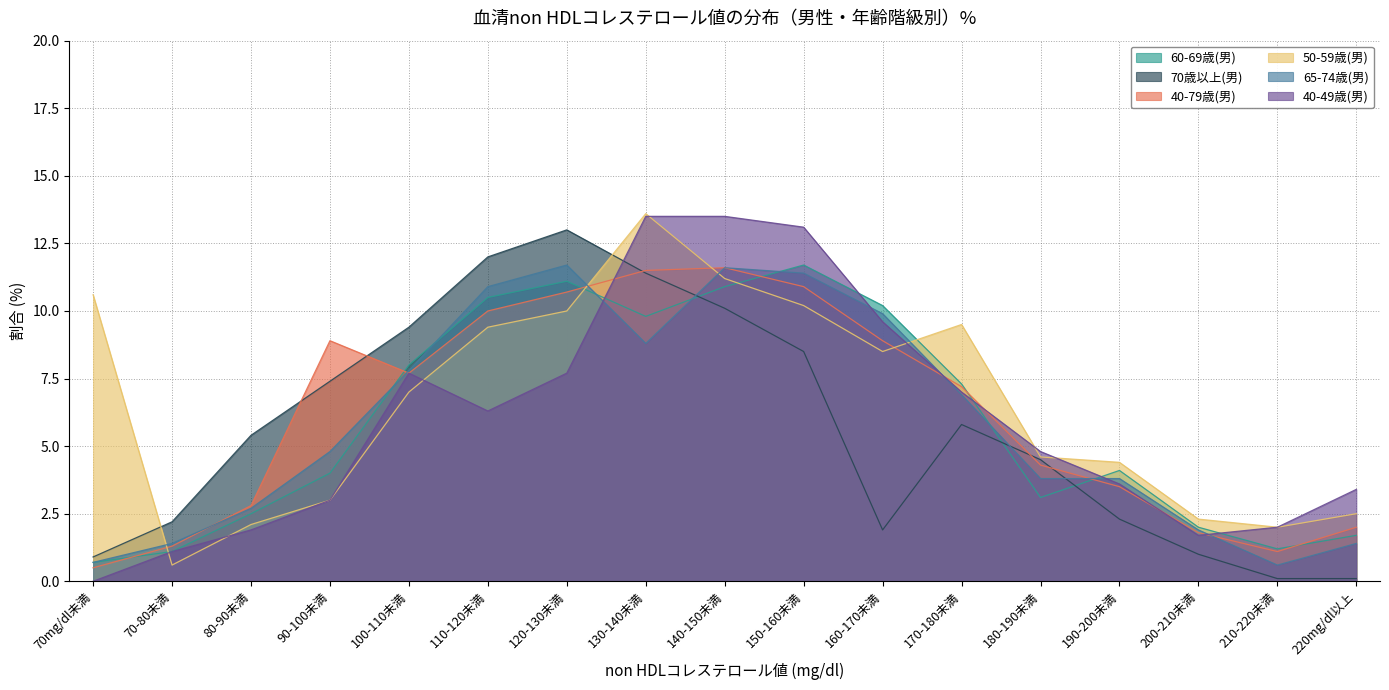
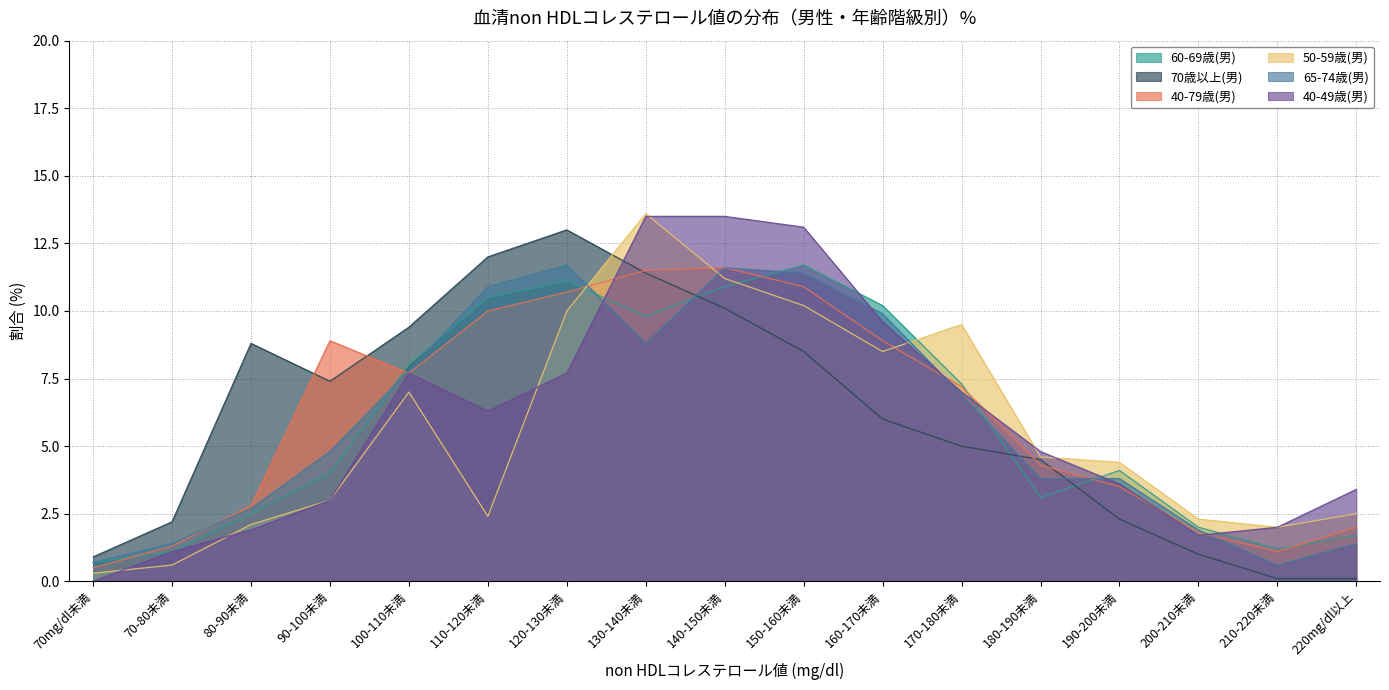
50-59歳(男), 70mg/dl未満: 10.6 -> 0.3
70歳以上(男), 80-90未満: 5.4 -> 8.8
50-59歳(男), 110-120未満: 9.4 -> 2.4
70歳以上(男), 160-170未満: 1.9 -> 6.0
70歳以上(男), 170-180未満: 5.8 -> 5.0
